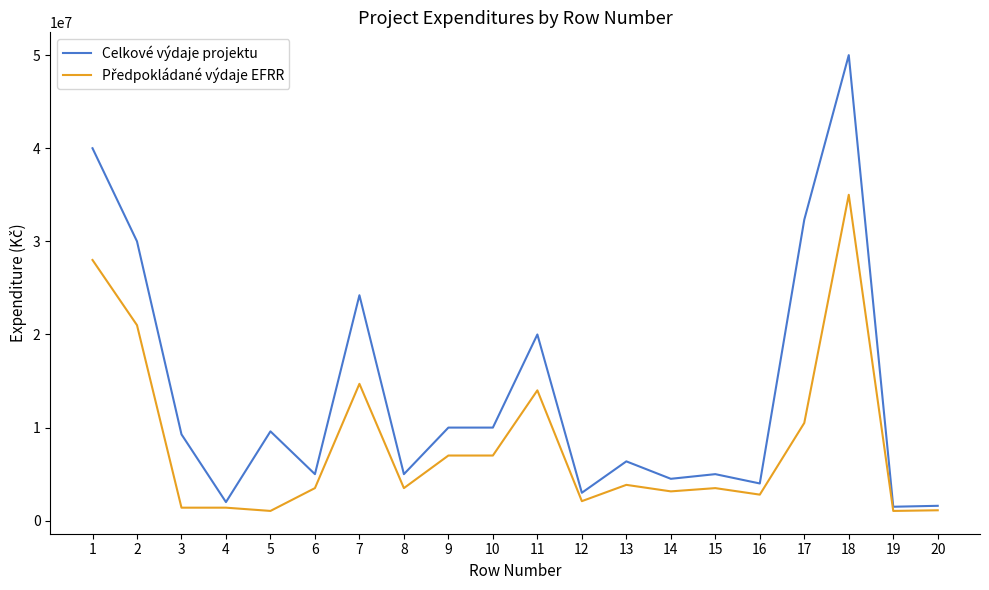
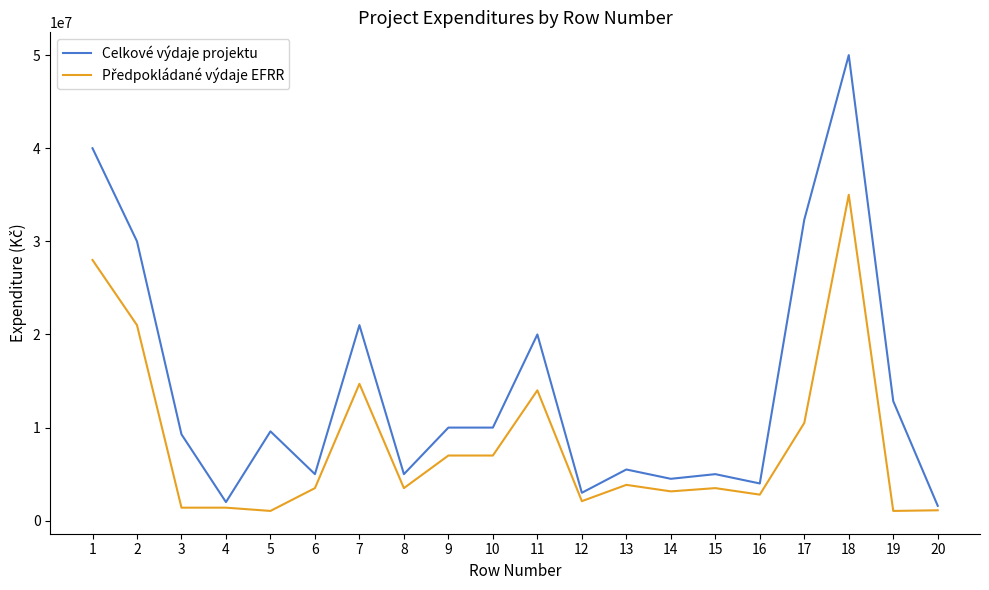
Celkové výdaje projektu, 7: 24000000 -> 21000000
Celkové výdaje projektu, 13: 6400000 -> 5500000
Celkové výdaje projektu, 19: 2000000 -> 13000000
